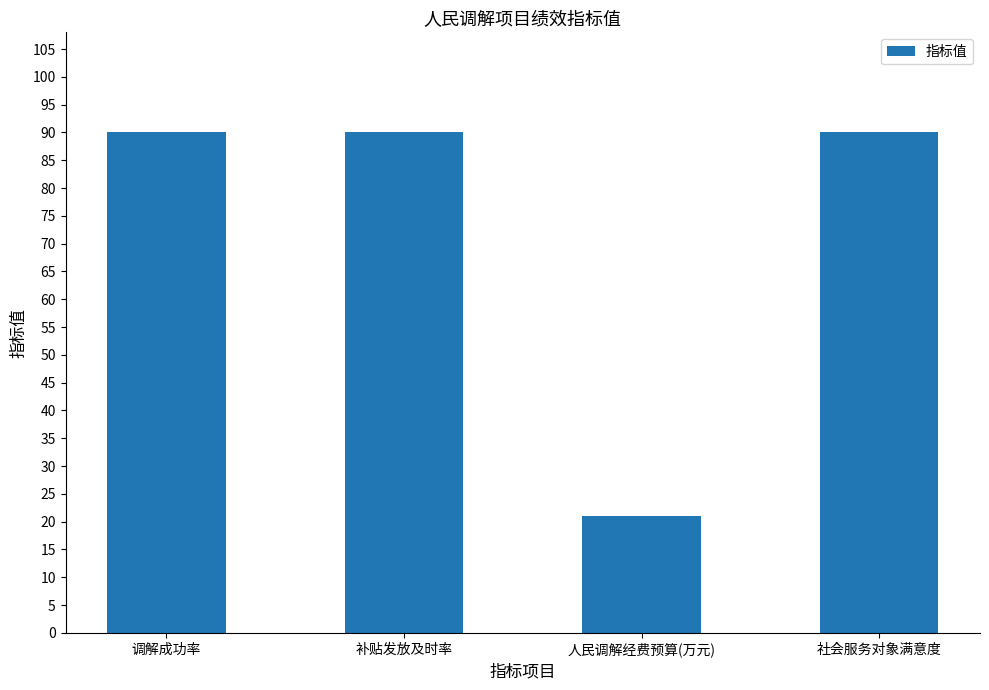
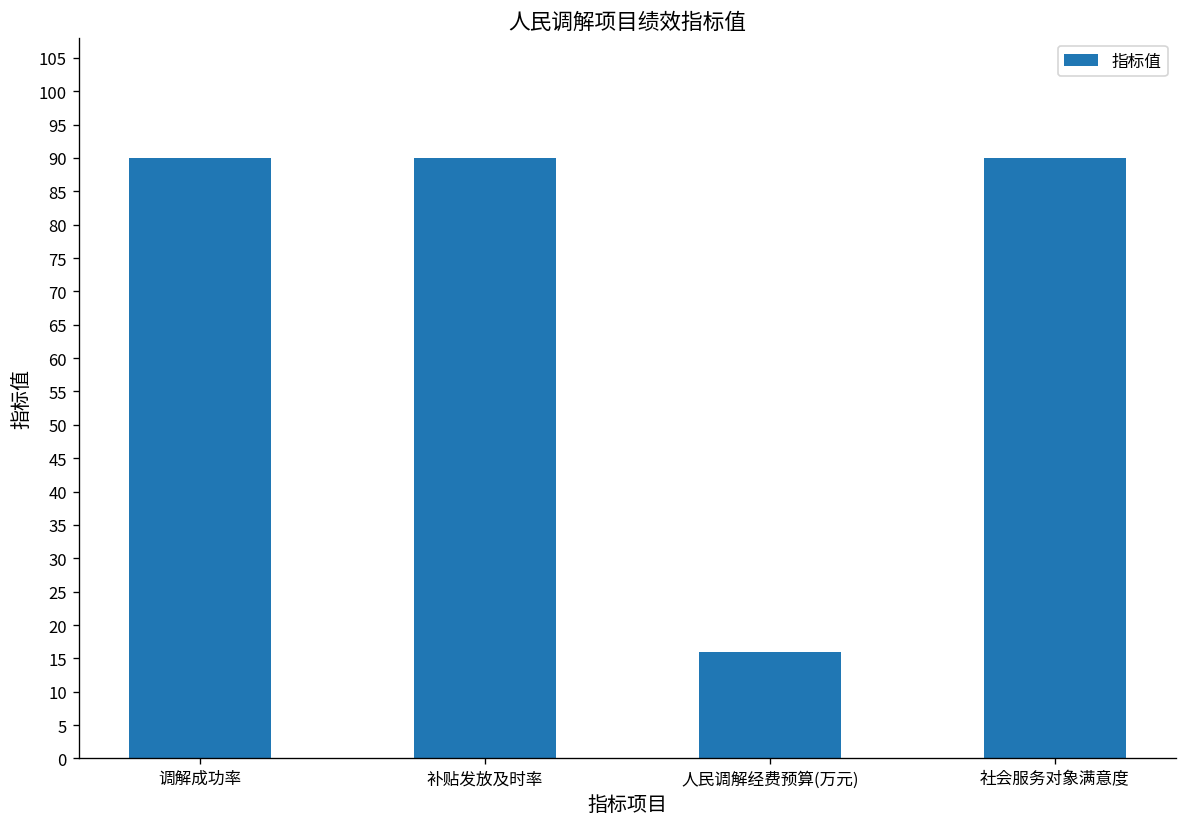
人民调解经费预算(万元): 21 -> 16
